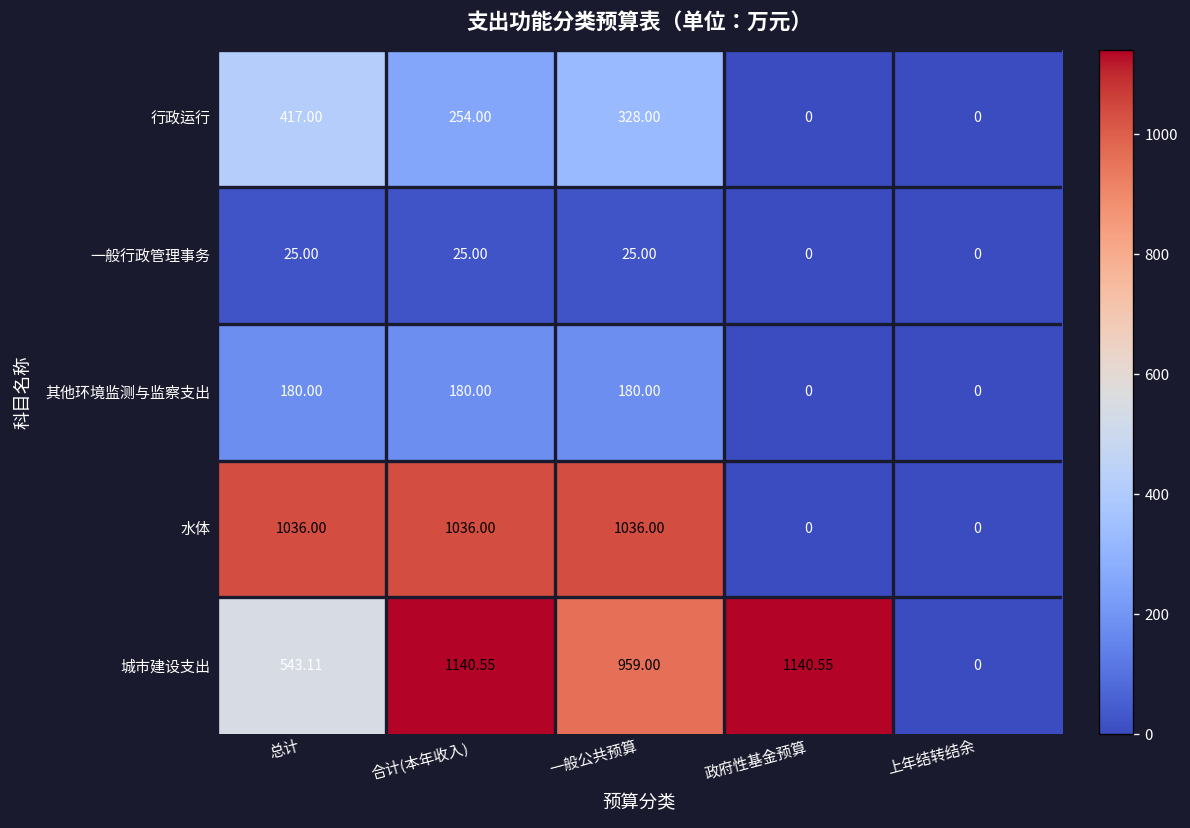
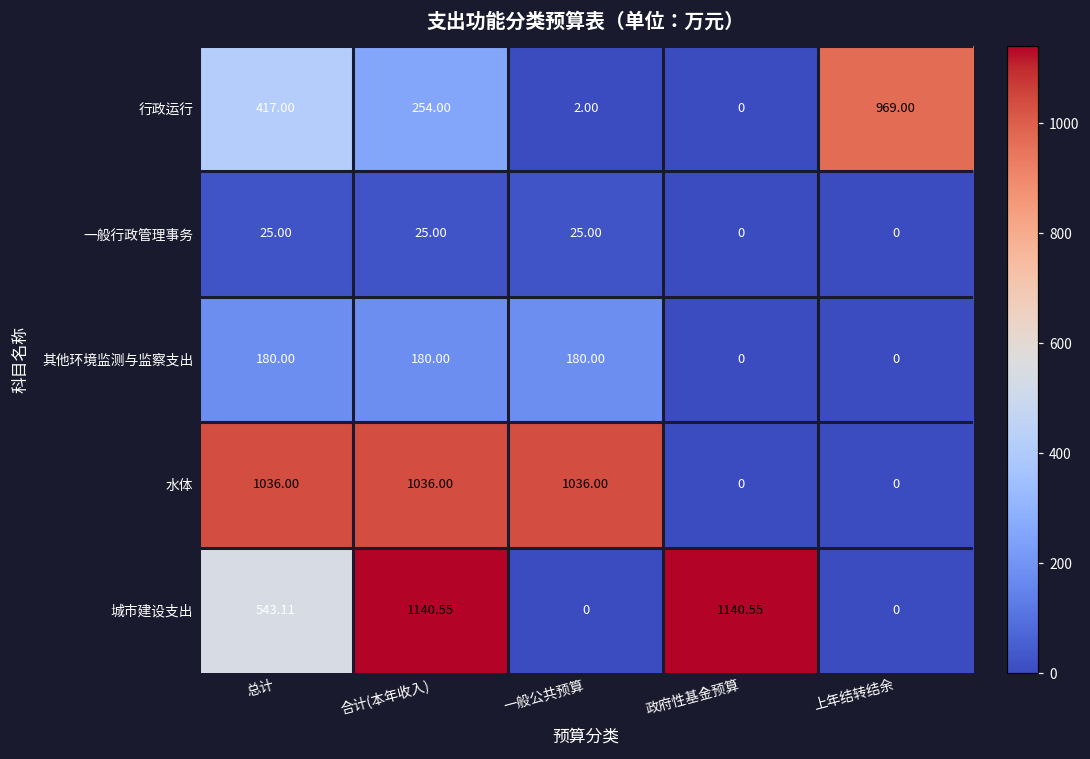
行政运行, 一般公共预算: 328.00 -> 2.00
行政运行, 上年结转结余: 0 -> 969.00
城市建设支出, 一般公共预算: 959.00 -> 0
